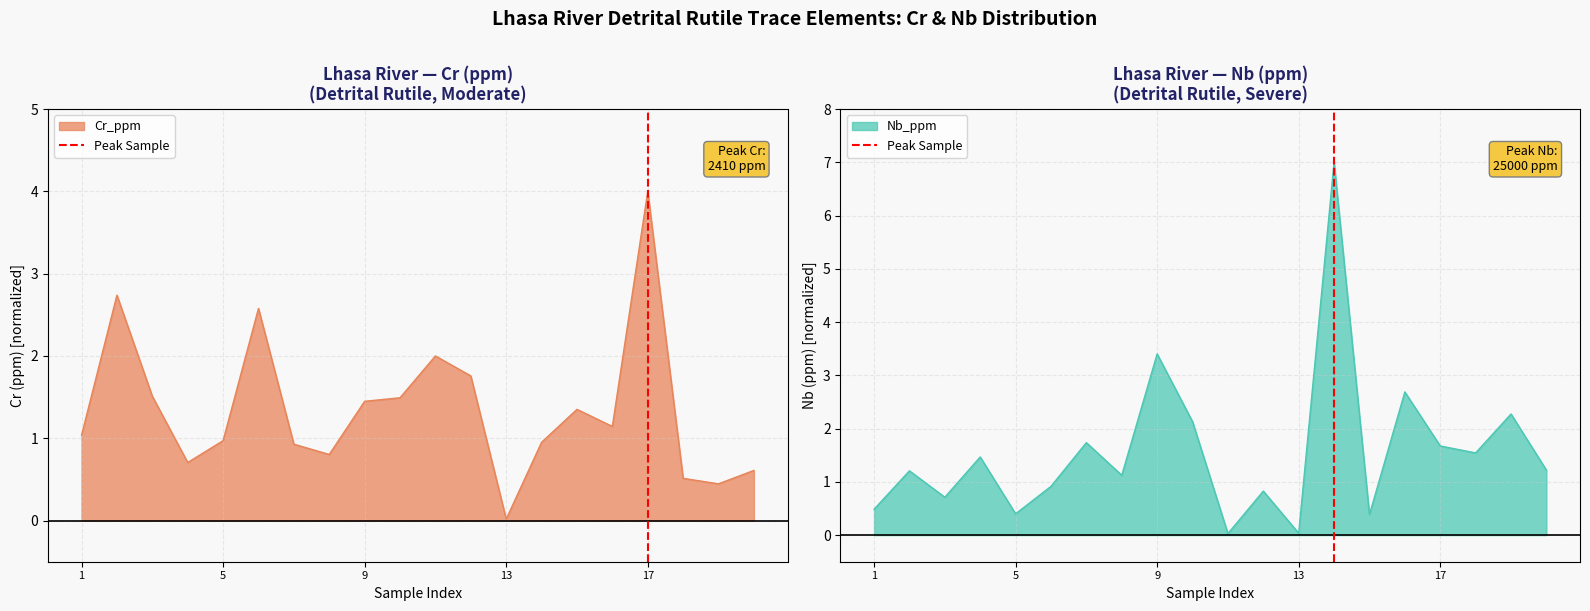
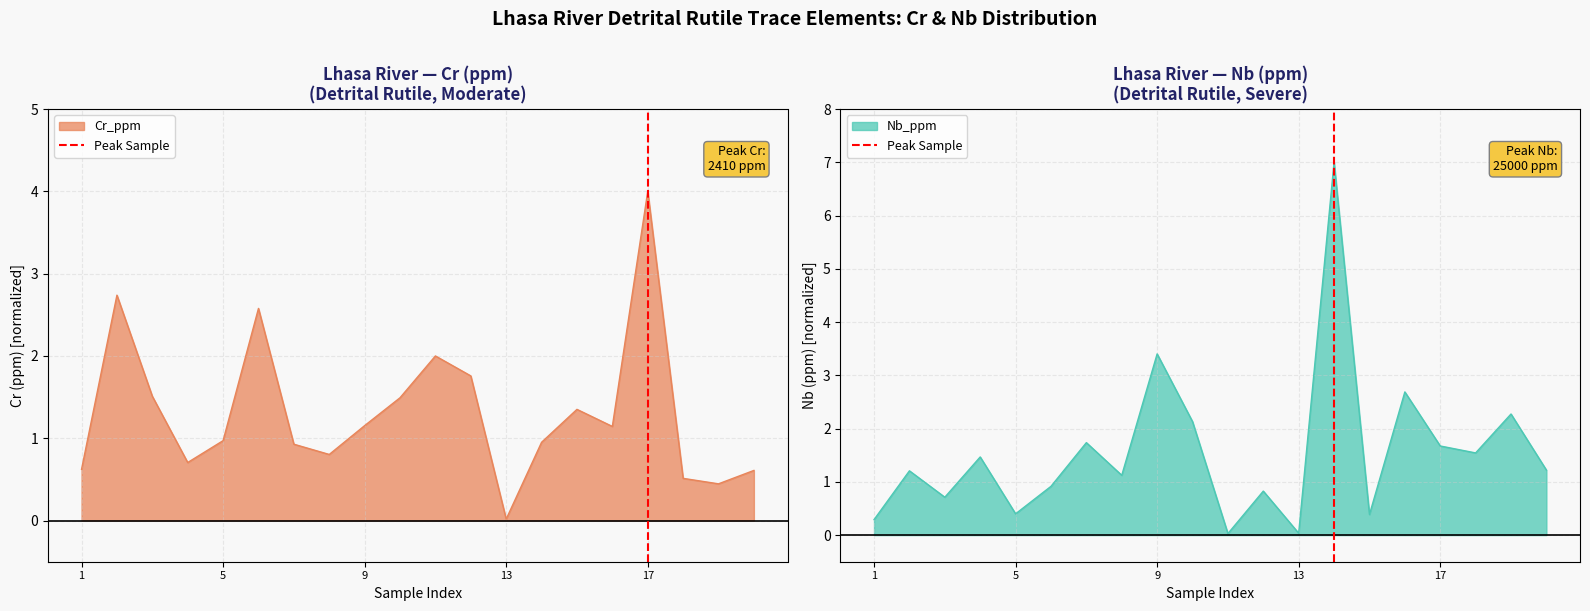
Lhasa River — Cr (ppm) (Detrital Rutile, Moderate), 1: 1.0 -> 0.6
Lhasa River — Cr (ppm) (Detrital Rutile, Moderate), 9: 1.4 -> 1.2
Lhasa River — Nb (ppm) (Detrital Rutile, Severe), 1: 0.5 -> 0.3
